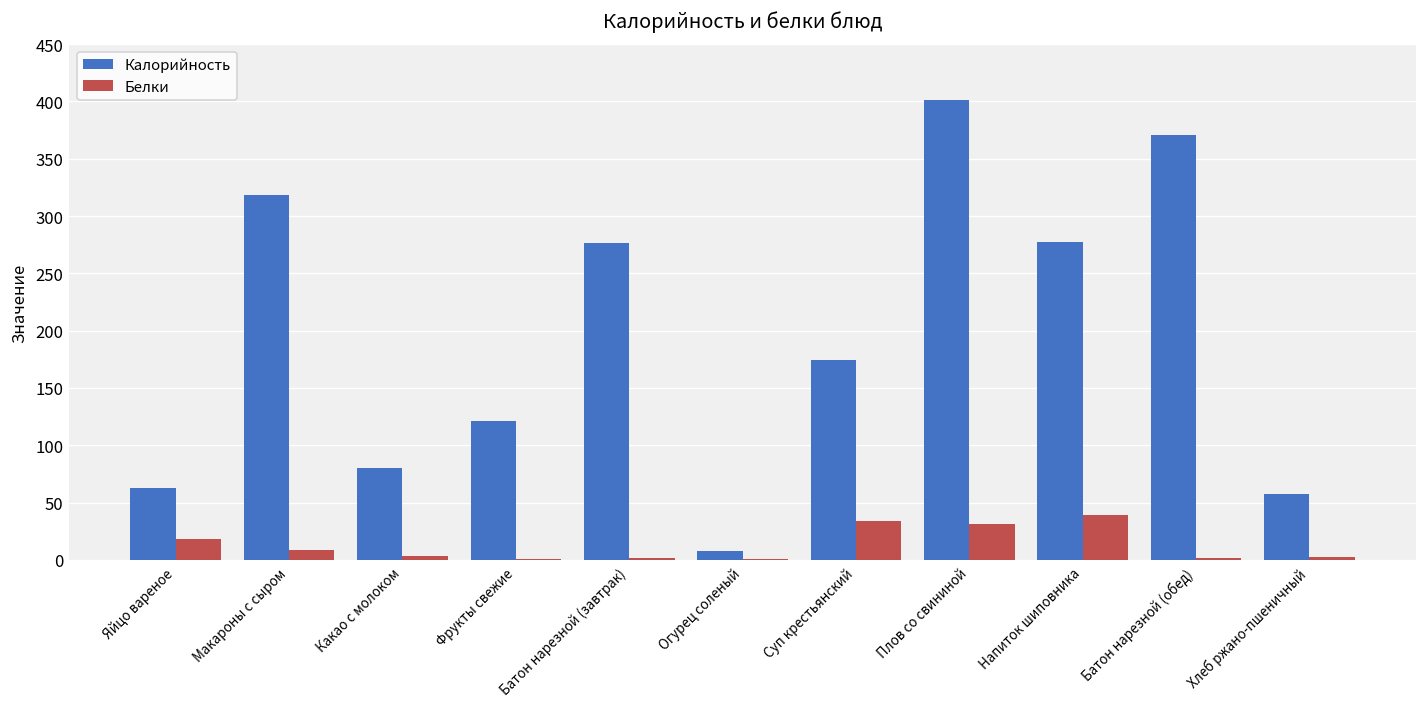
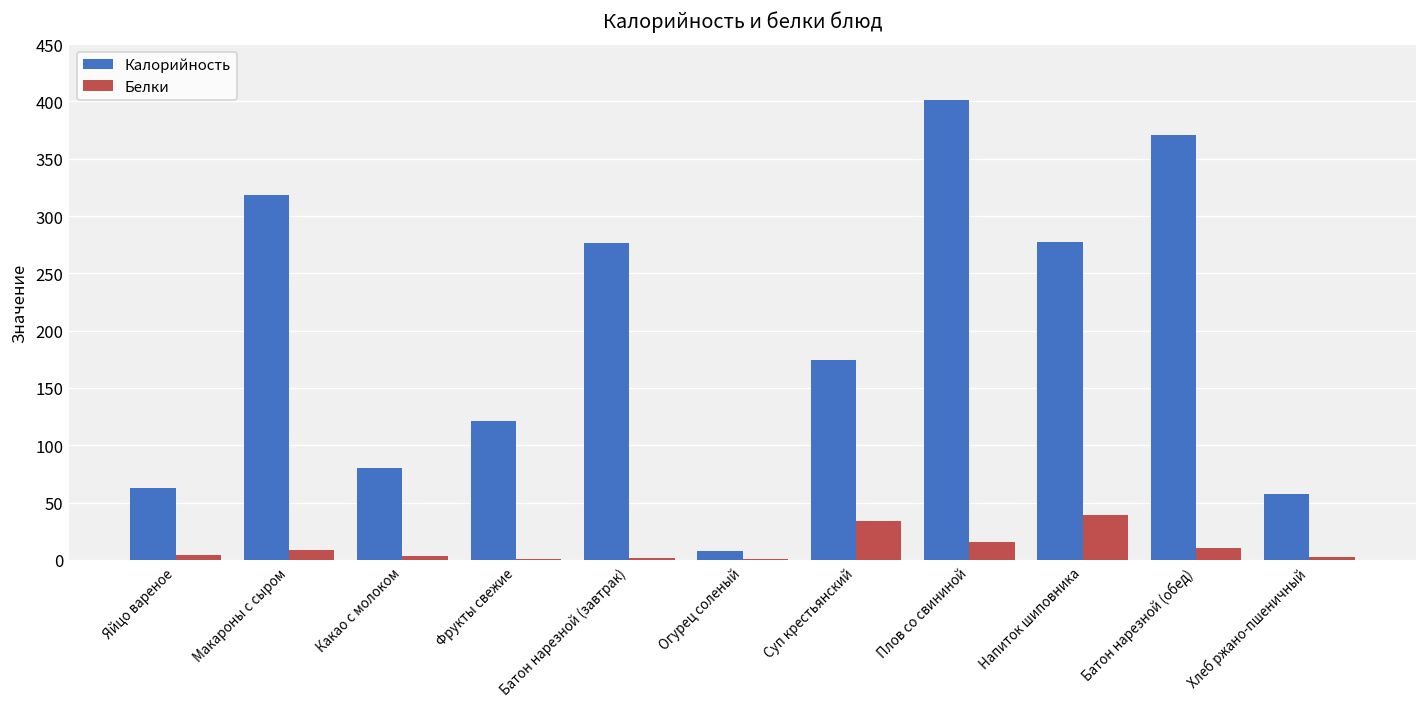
Белки, Яйцо вареное: 20 -> 0
Белки, Плов со свининой: 30 -> 20
Белки, Батон нарезной (обед): 0 -> 10
